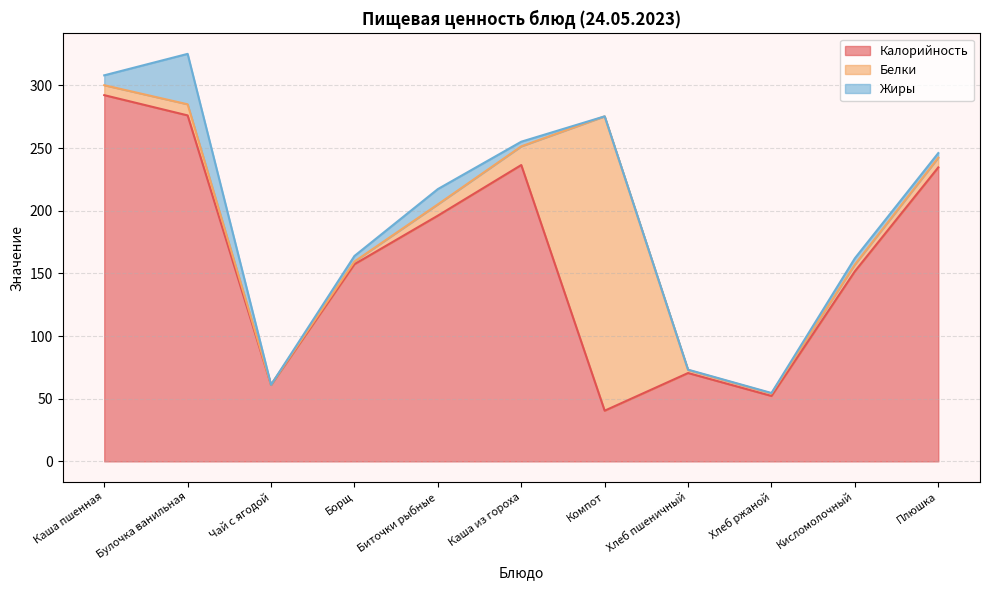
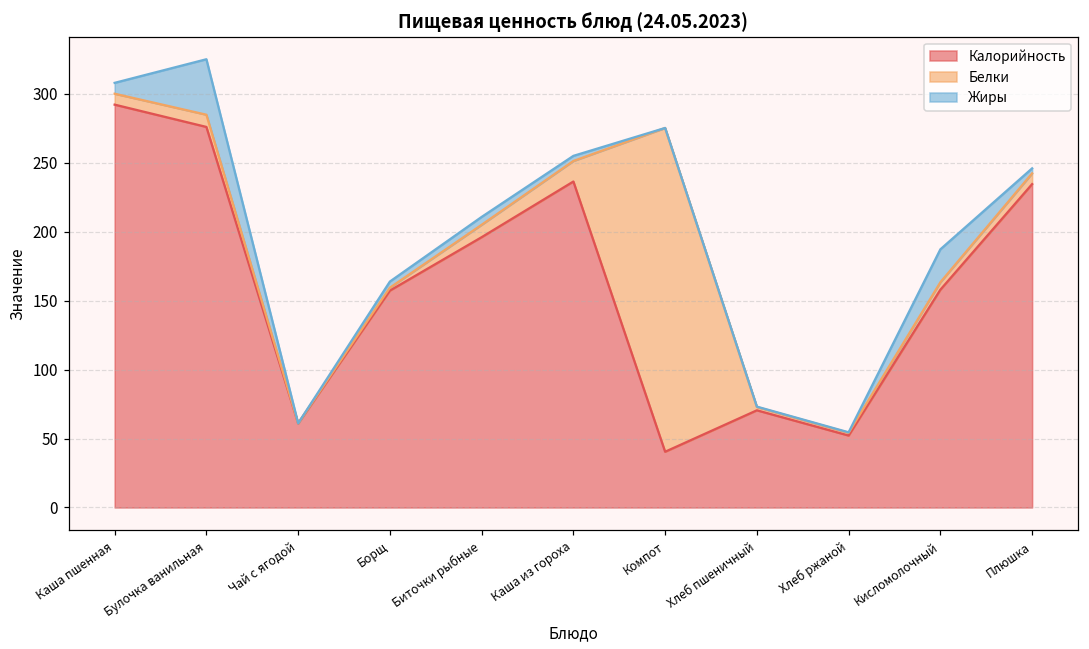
Жиры, Биточки рыбные: 12 -> 6
Калорийность, Кисломолочный: 152 -> 158
Жиры, Кисломолочный: 5 -> 24
